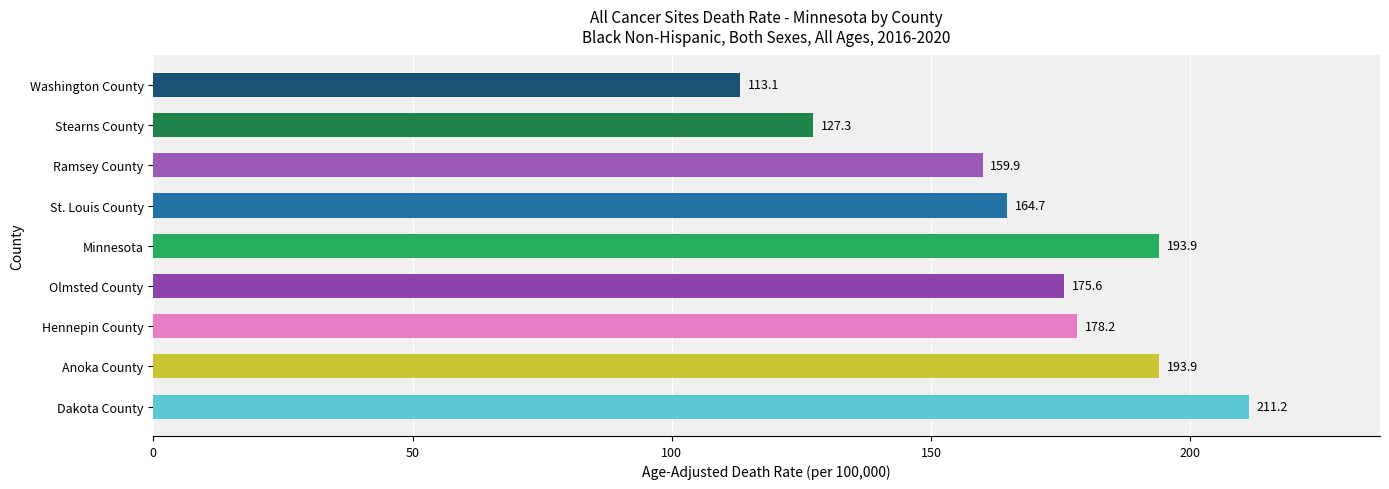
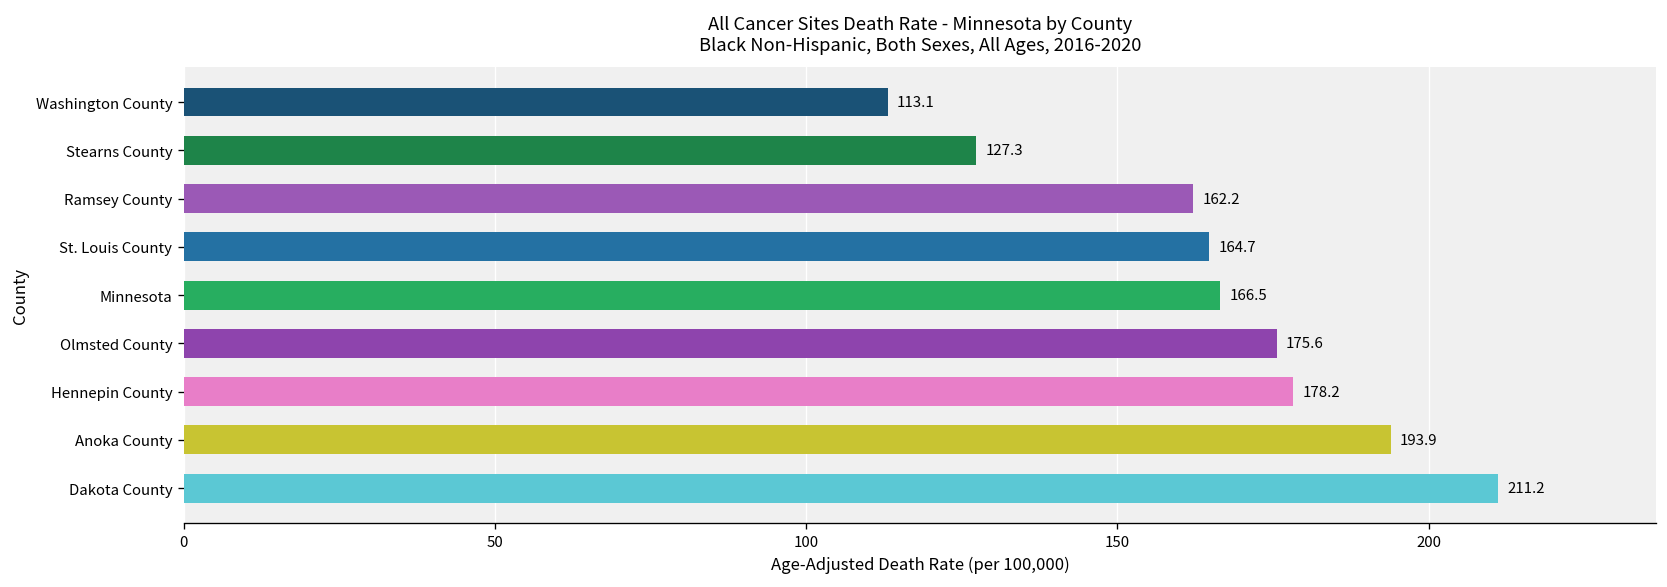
Ramsey County: 159.9 -> 162.2
Minnesota: 193.9 -> 166.5
